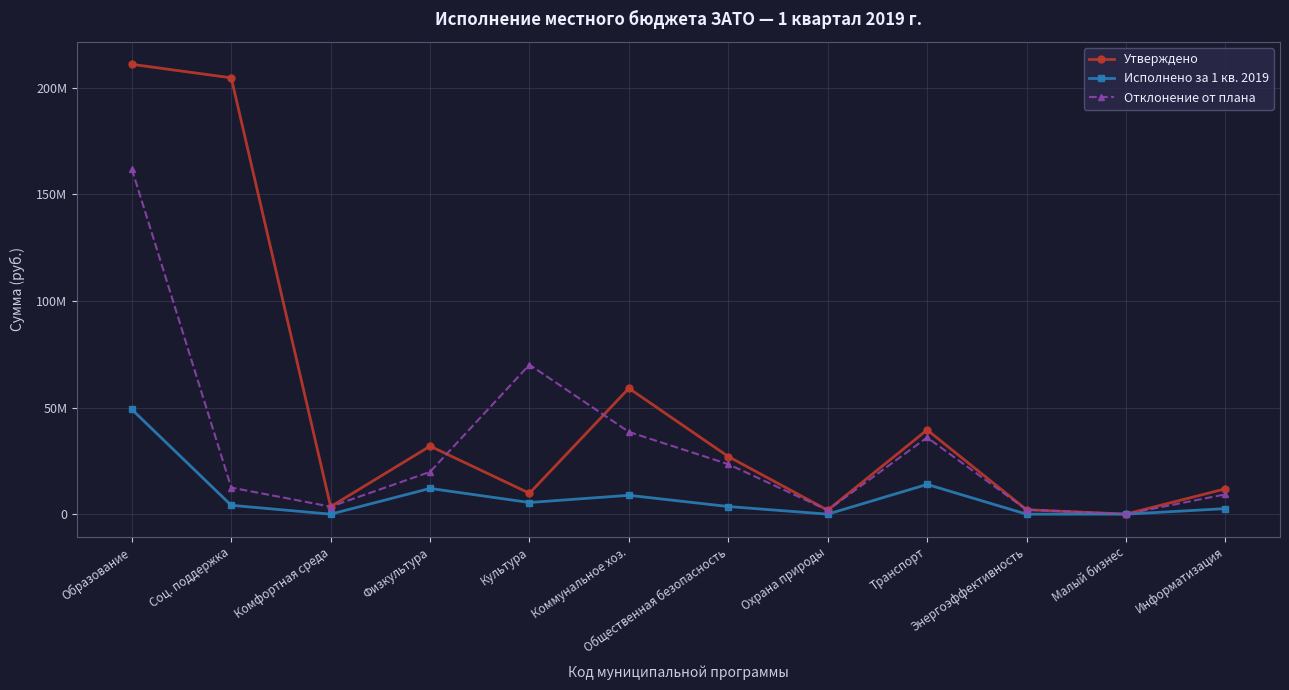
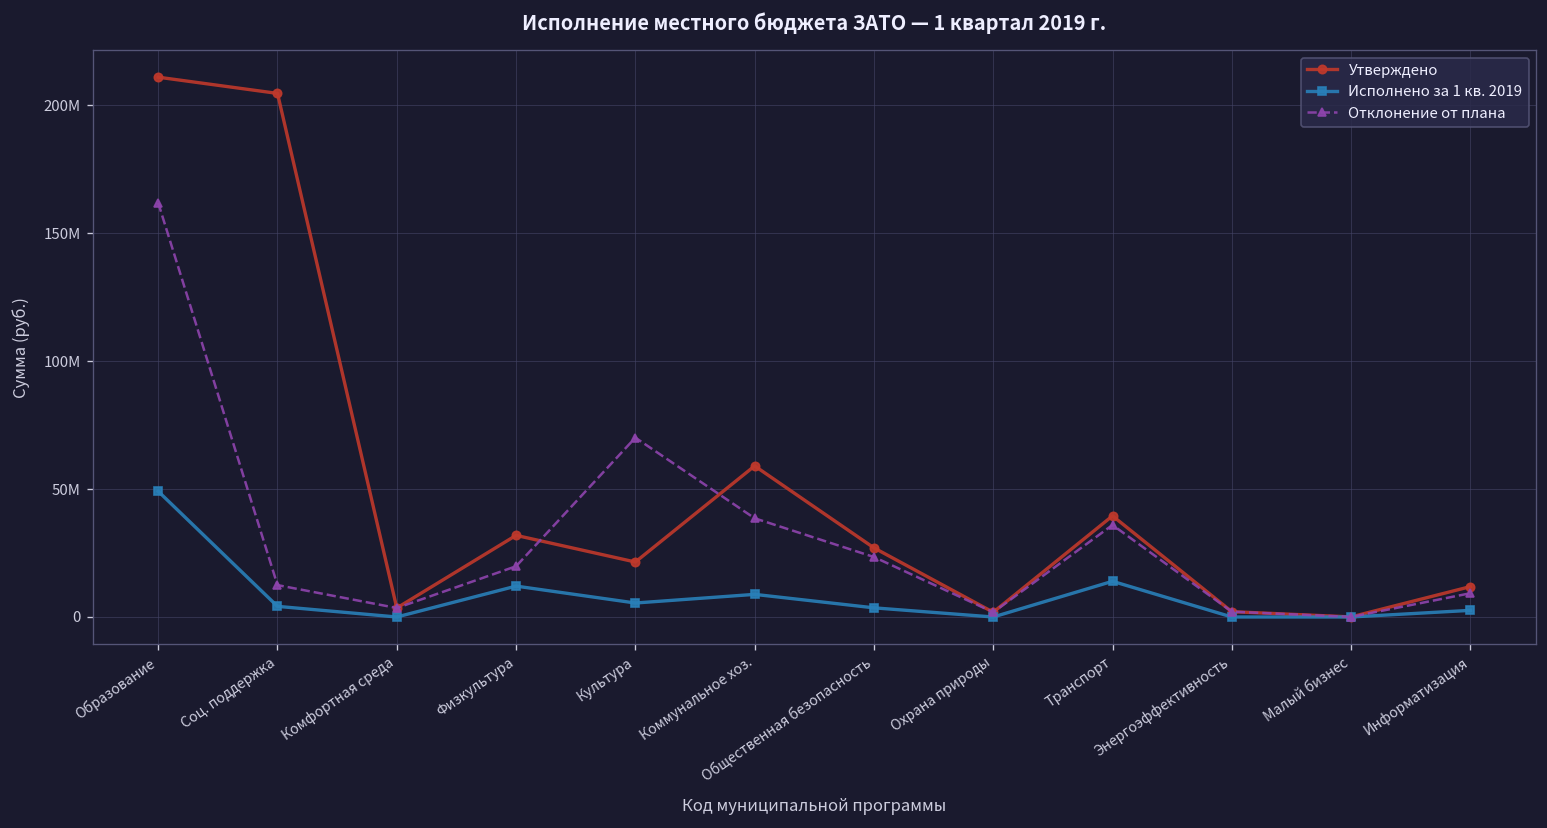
Утверждено, Культура: 10000000 -> 21000000
